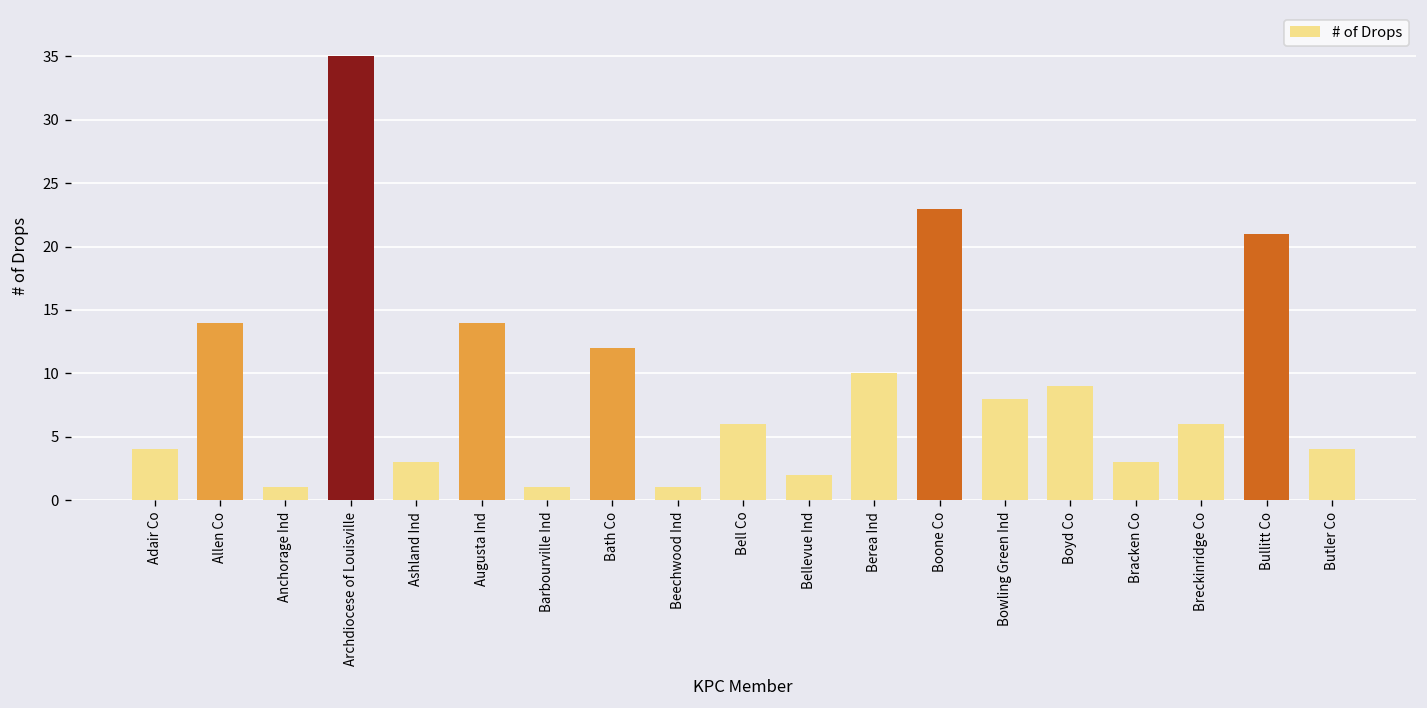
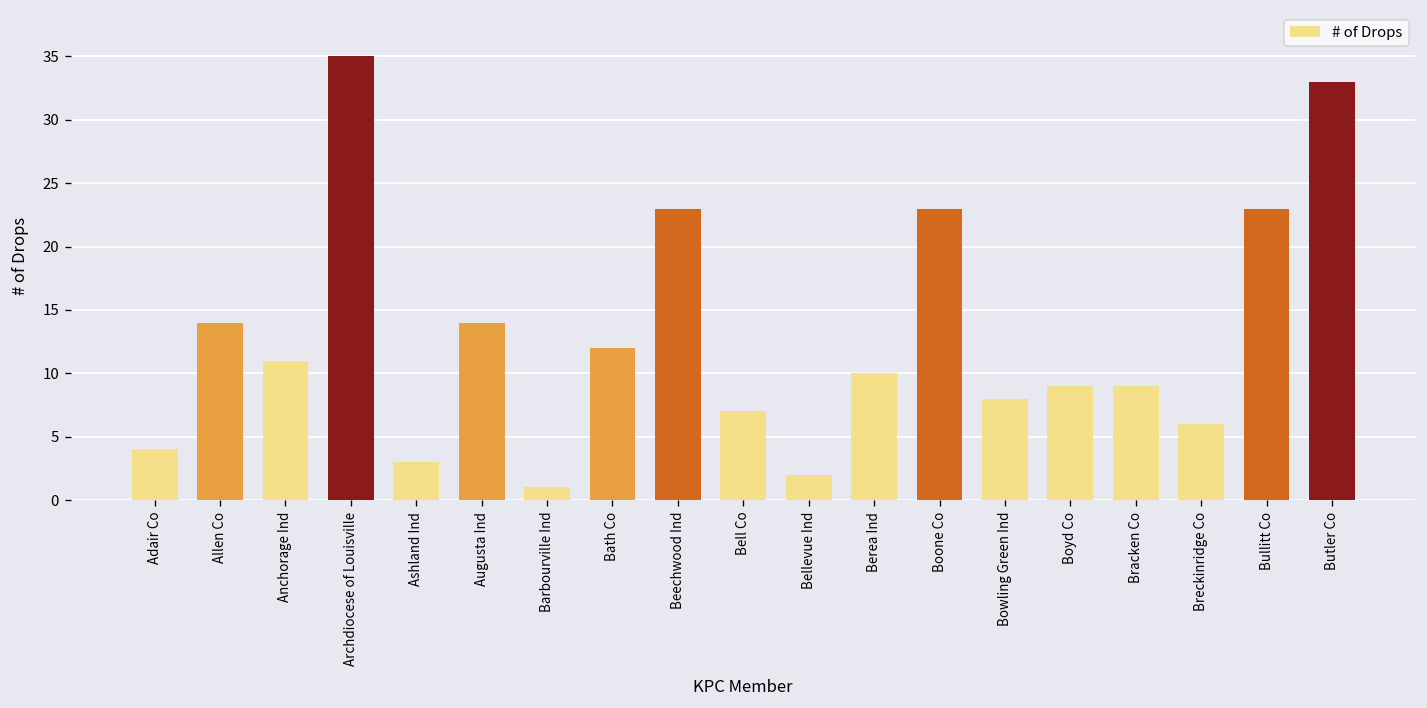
Anchorage Ind: 1 -> 11
Beechwood Ind: 1 -> 23
Bell Co: 6 -> 7
Bracken Co: 3 -> 9
Bullitt Co: 21 -> 23
Butler Co: 4 -> 33
